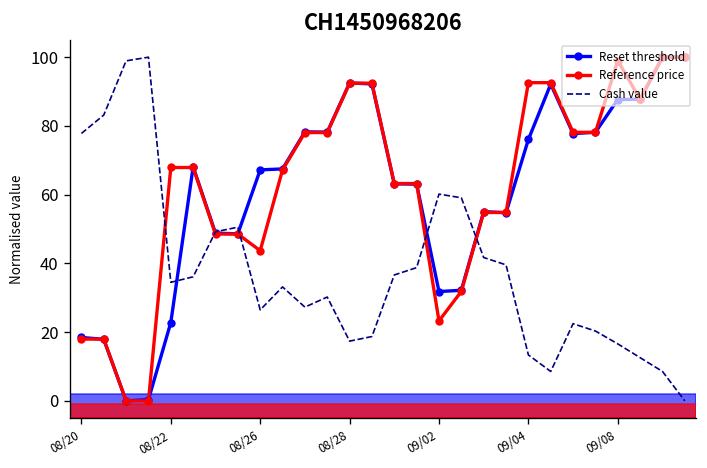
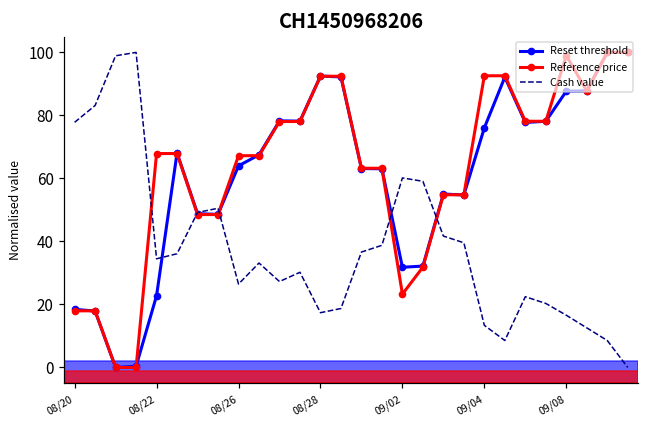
Reset threshold, 08/26: 67 -> 64
Reference price, 08/26: 44 -> 67
